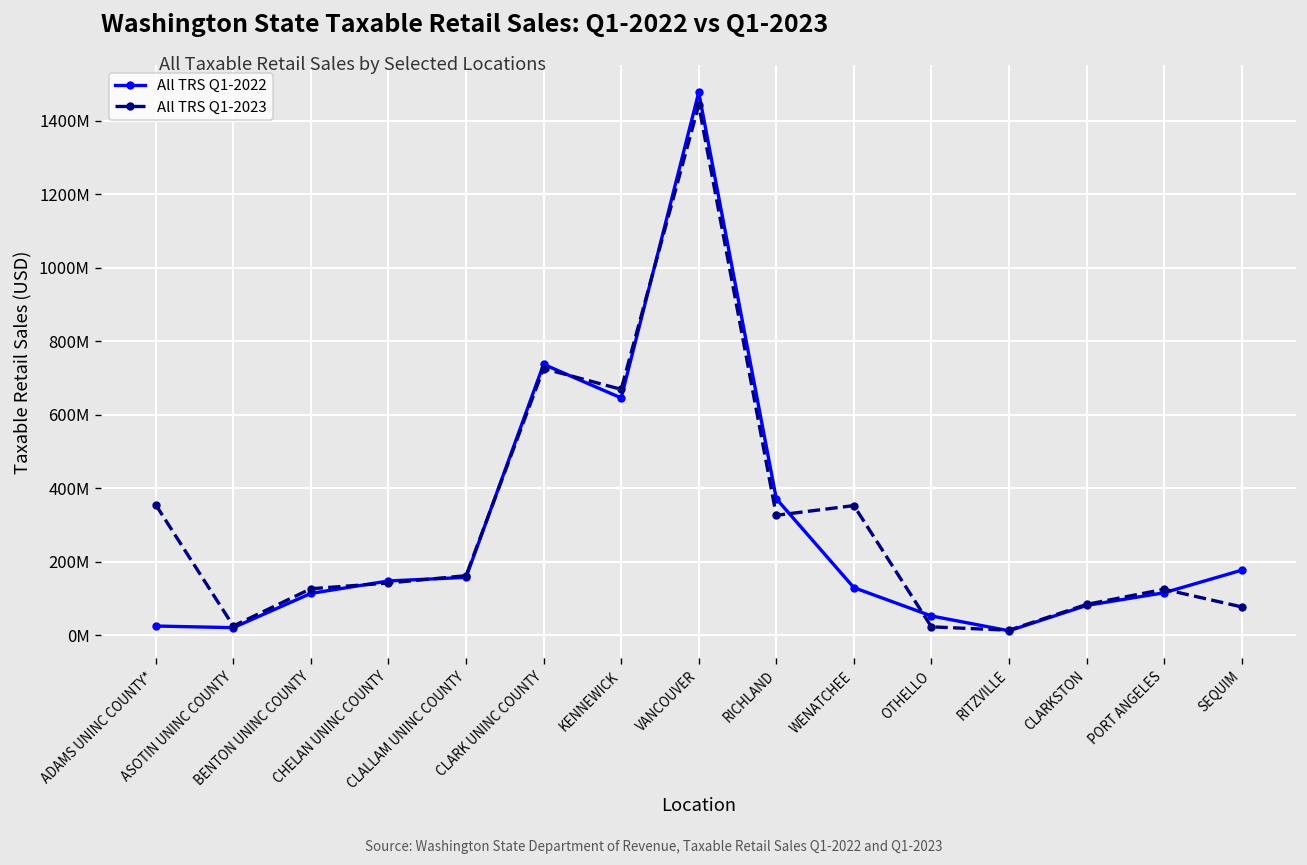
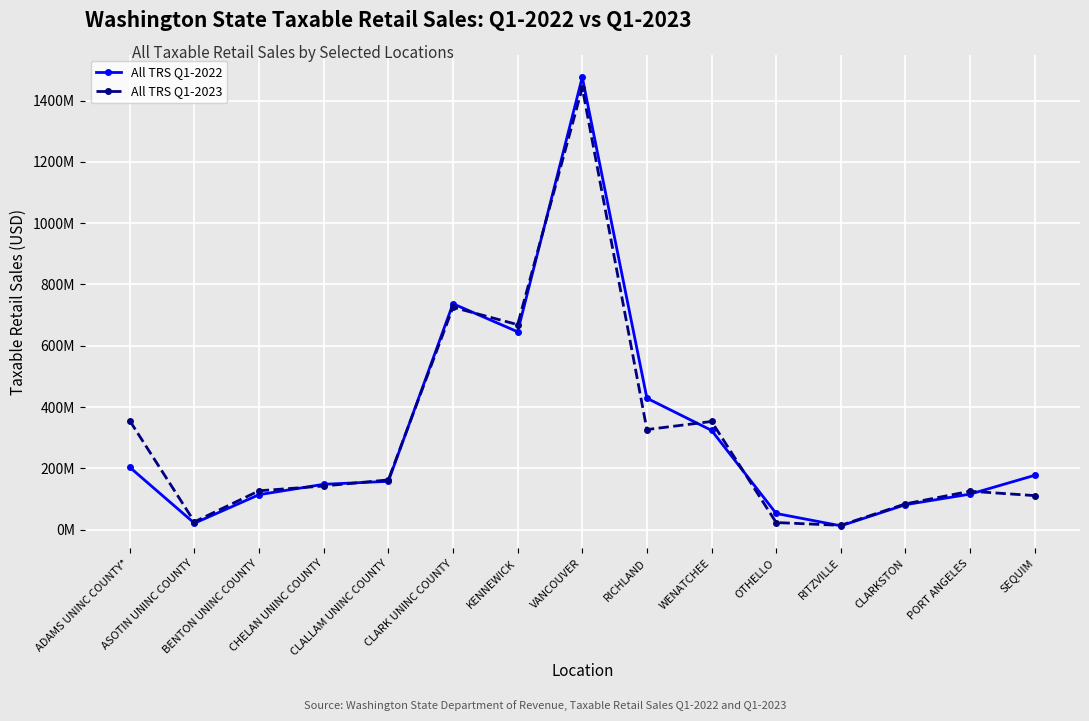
All TRS Q1-2022, ADAMS UNINC COUNTY*: 30000000 -> 200000000
All TRS Q1-2022, RICHLAND: 370000000 -> 430000000
All TRS Q1-2022, WENATCHEE: 130000000 -> 320000000
All TRS Q1-2023, SEQUIM: 80000000 -> 110000000
